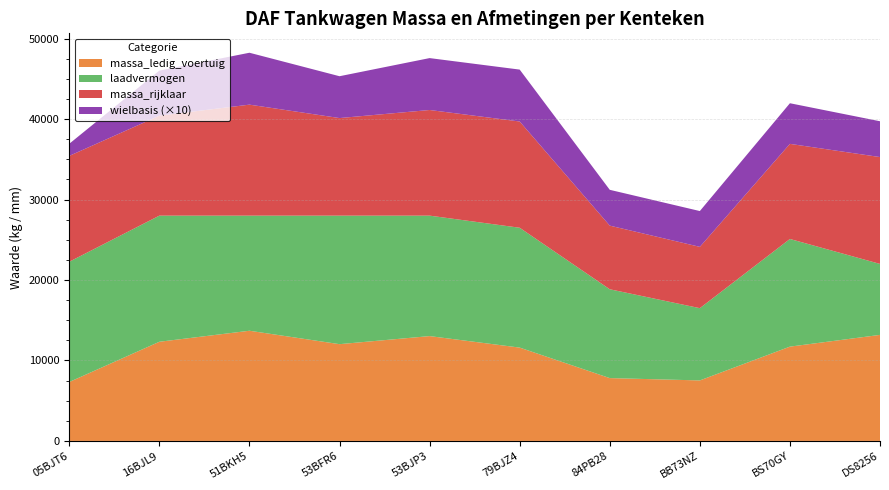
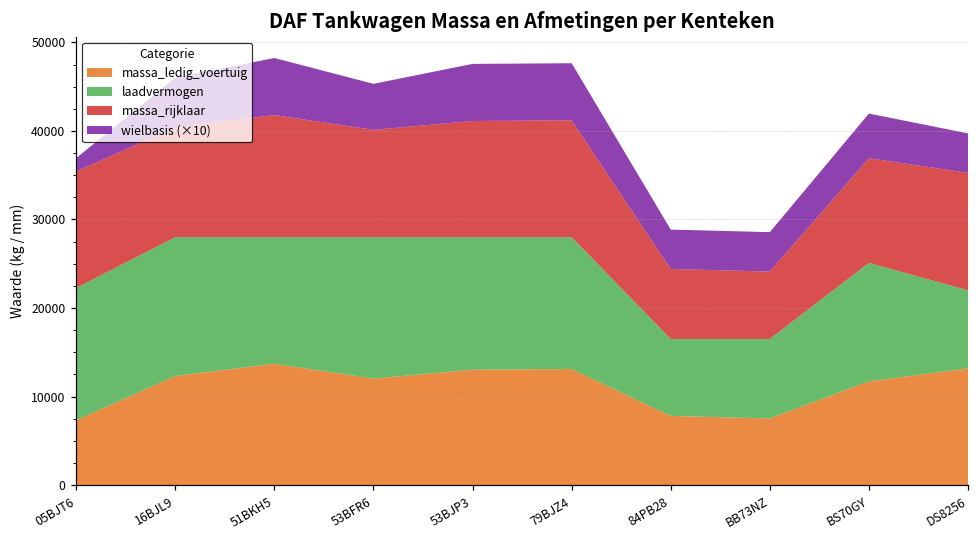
massa_ledig_voertuig, 79BJZ4: 12000 -> 13000
laadvermogen, 84PB28: 11000 -> 9000
